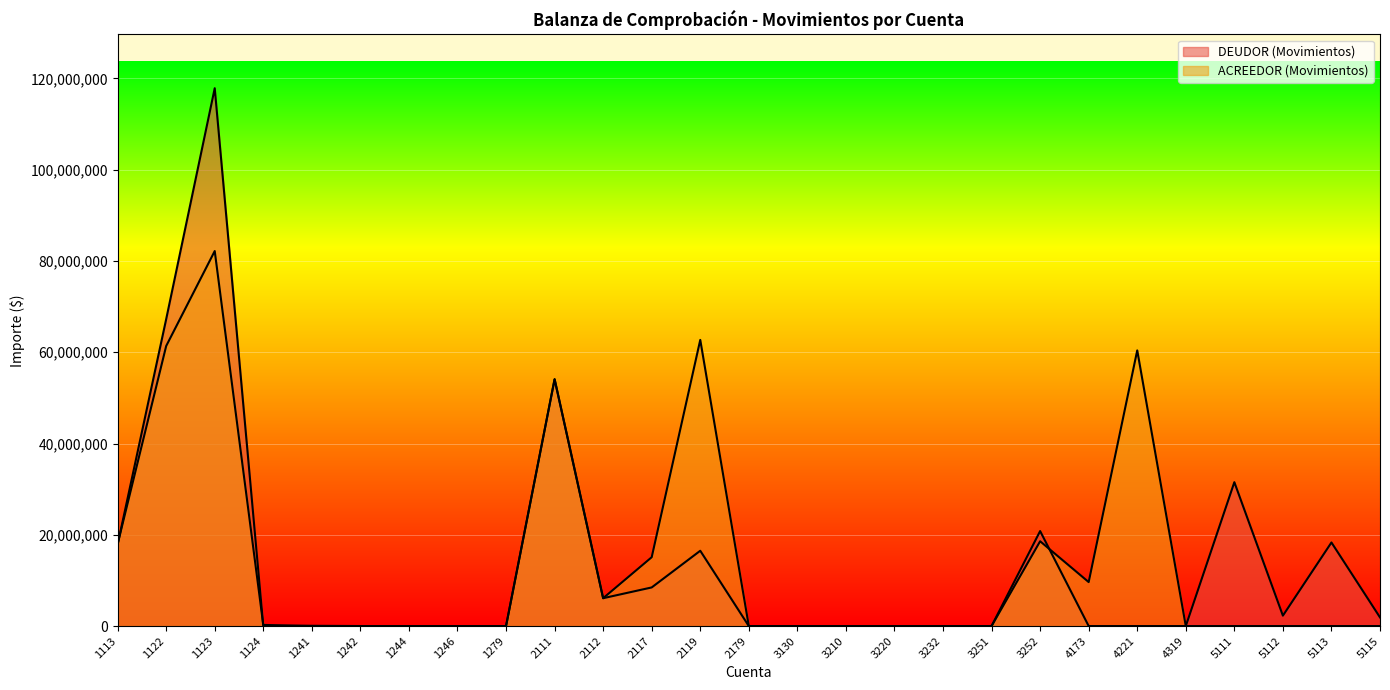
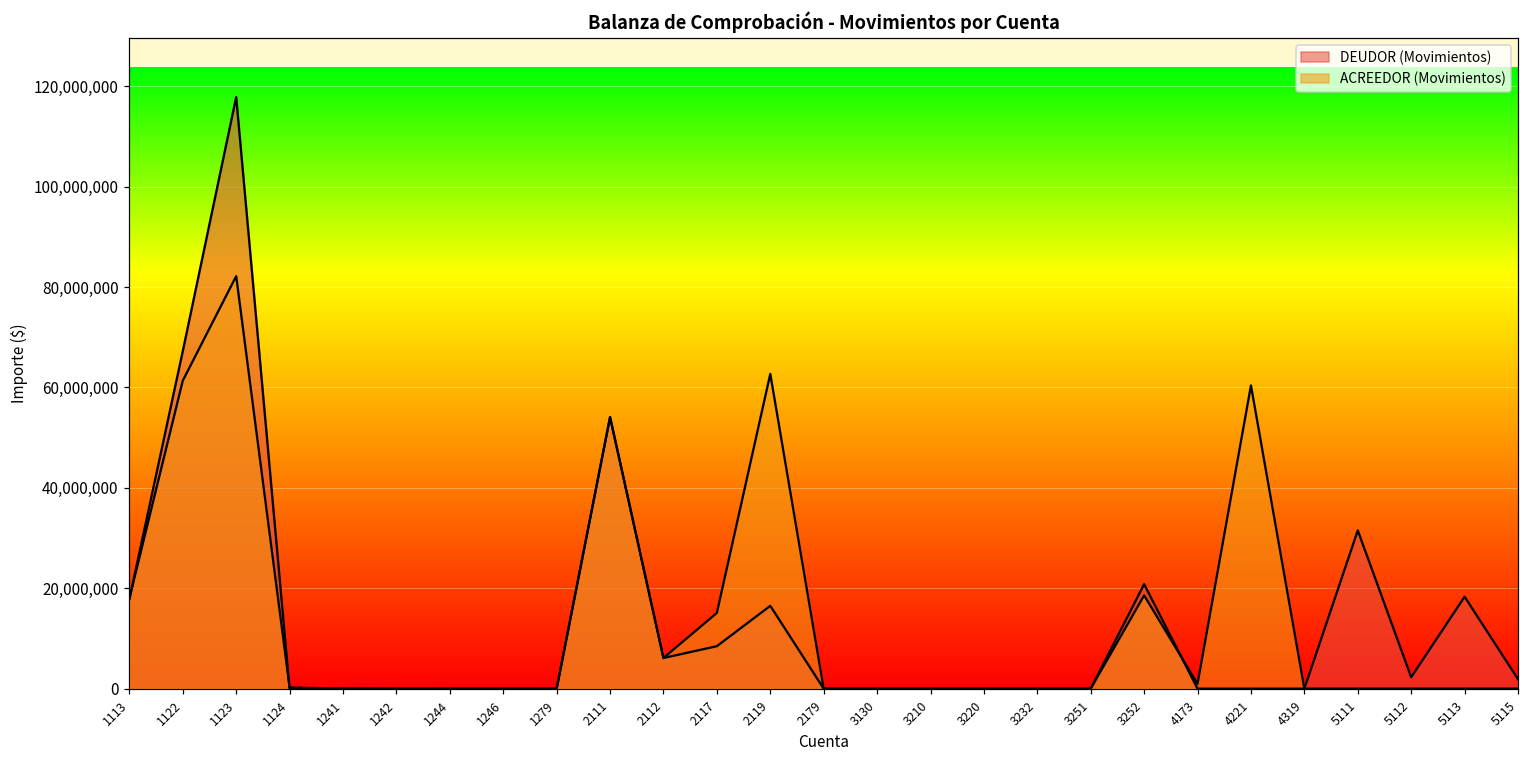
ACREEDOR (Movimientos), 4173: 10,000,000 -> 1,000,000
